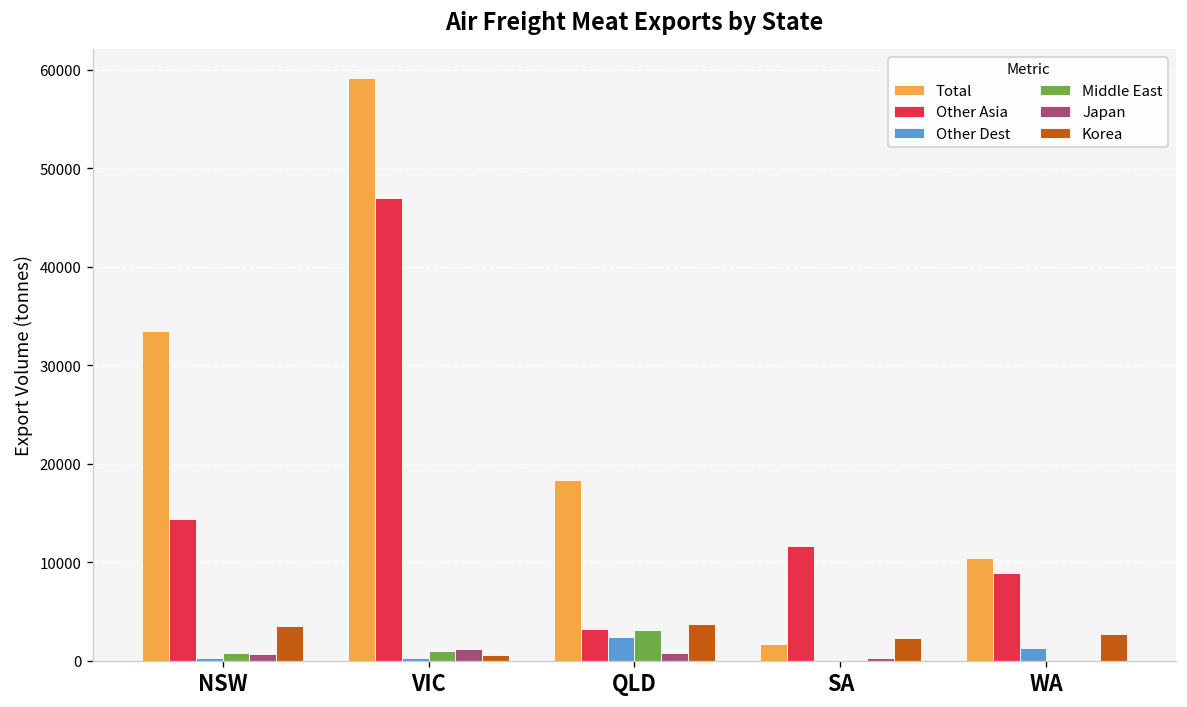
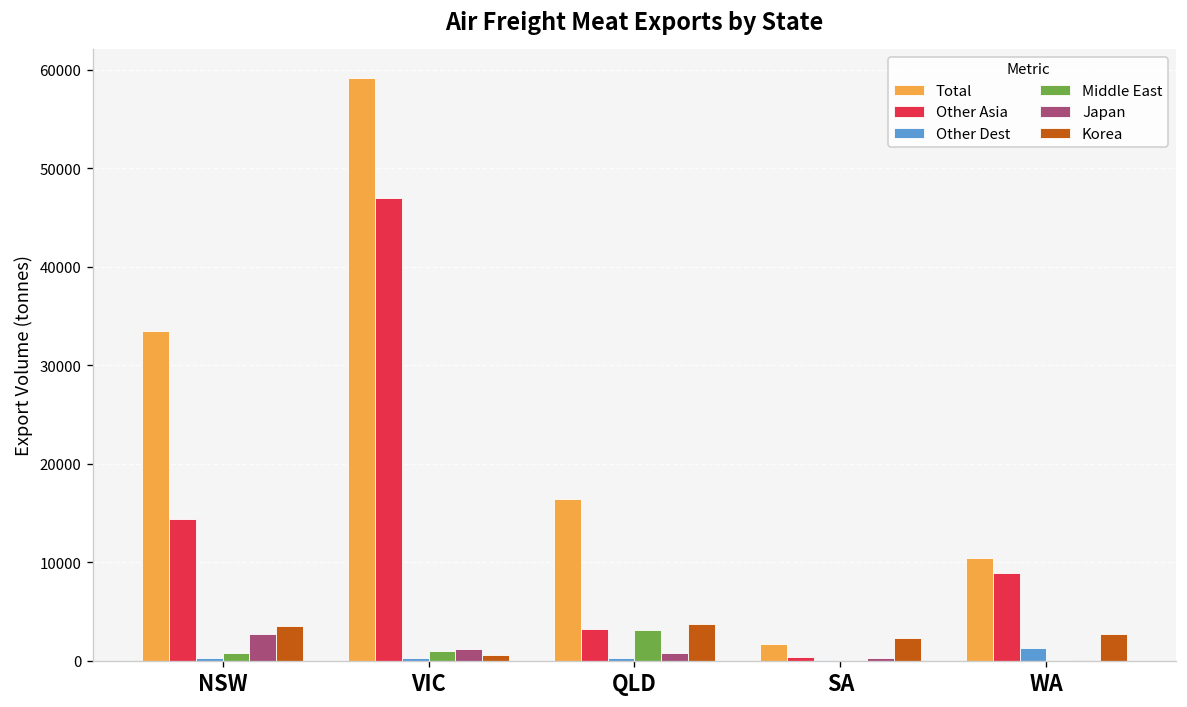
Japan, NSW: 1000 -> 3000
Total, QLD: 18000 -> 16000
Other Dest, QLD: 2000 -> 0
Other Asia, SA: 12000 -> 0
